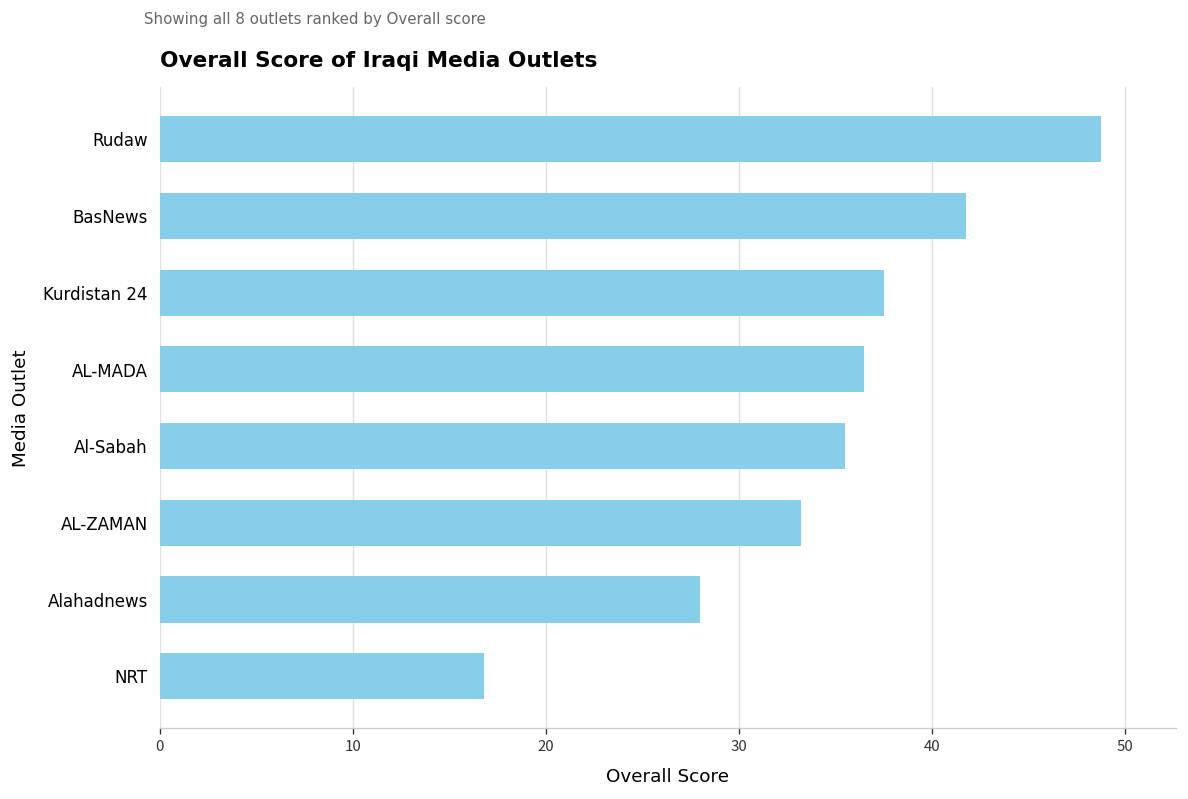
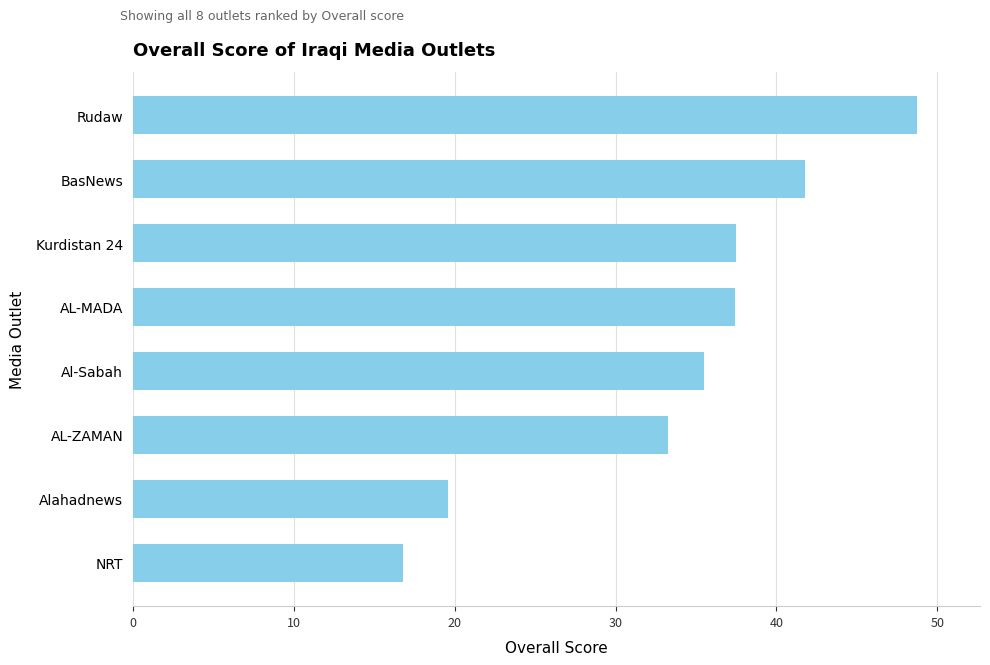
AL-MADA: 36.5 -> 37.4
Alahadnews: 28.0 -> 19.6
